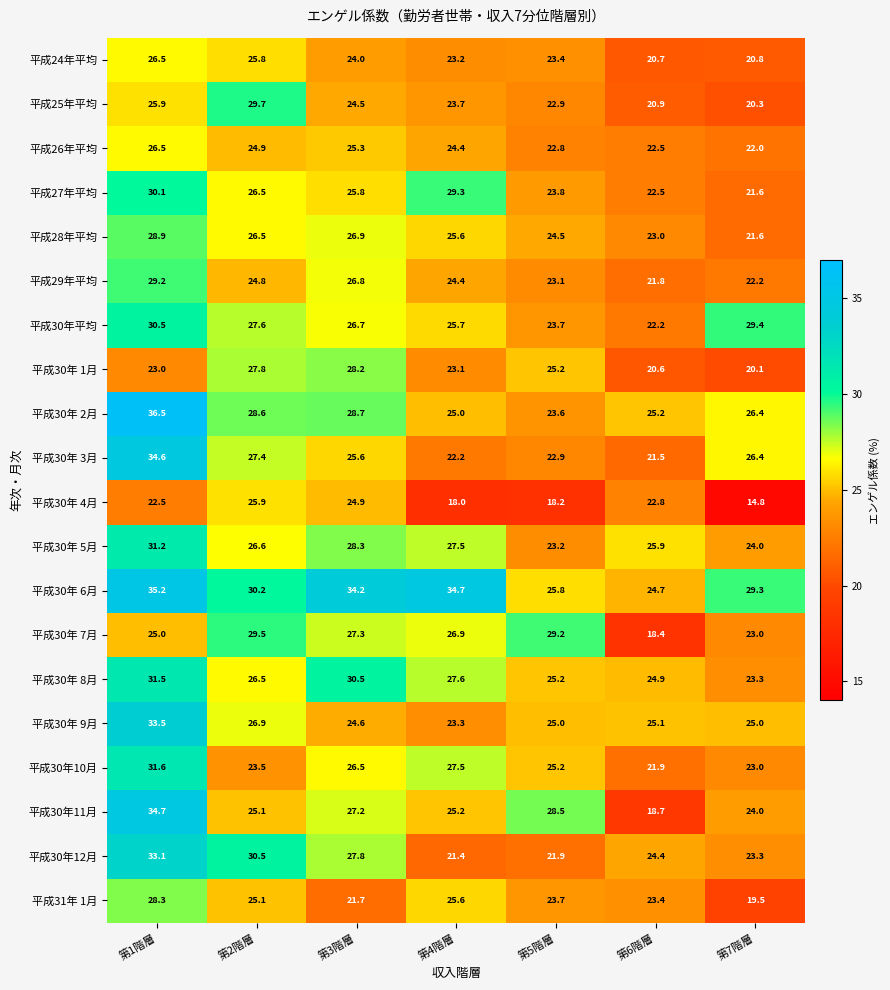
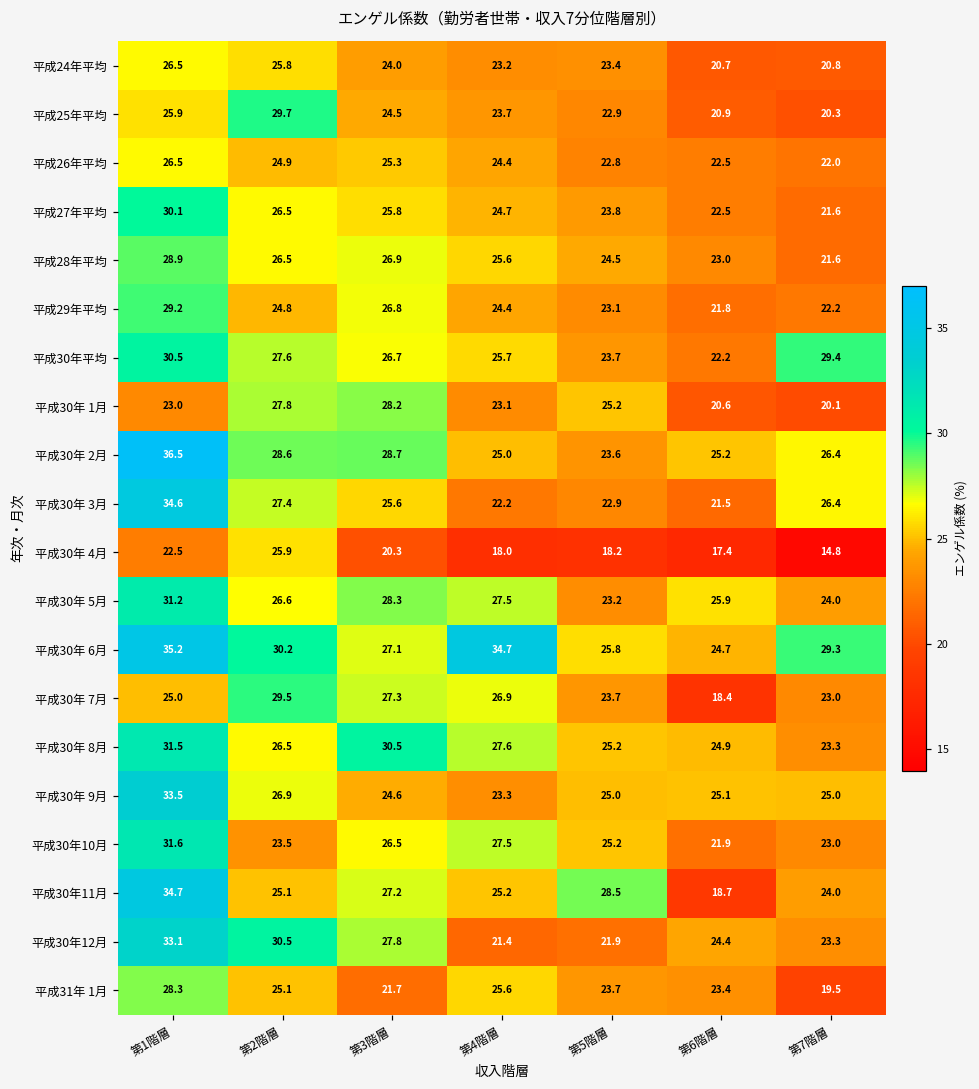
平成27年平均, 第4階層: 29.3 -> 24.7
平成30年 4月, 第3階層: 24.9 -> 20.3
平成30年 4月, 第6階層: 22.8 -> 17.4
平成30年 6月, 第3階層: 34.2 -> 27.1
平成30年 7月, 第5階層: 29.2 -> 23.7
